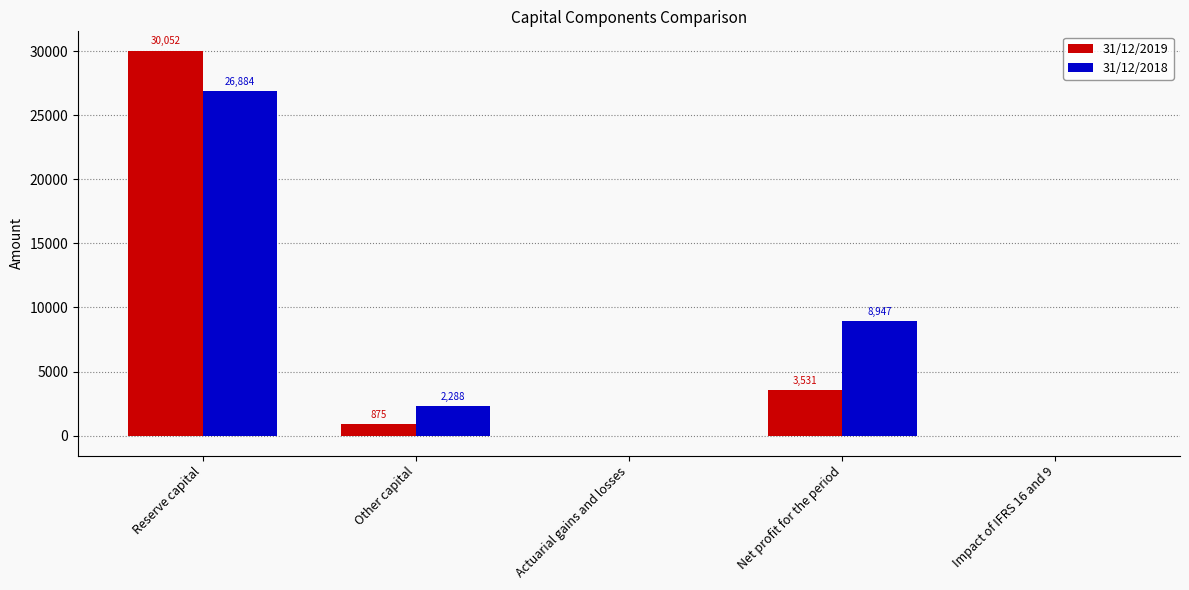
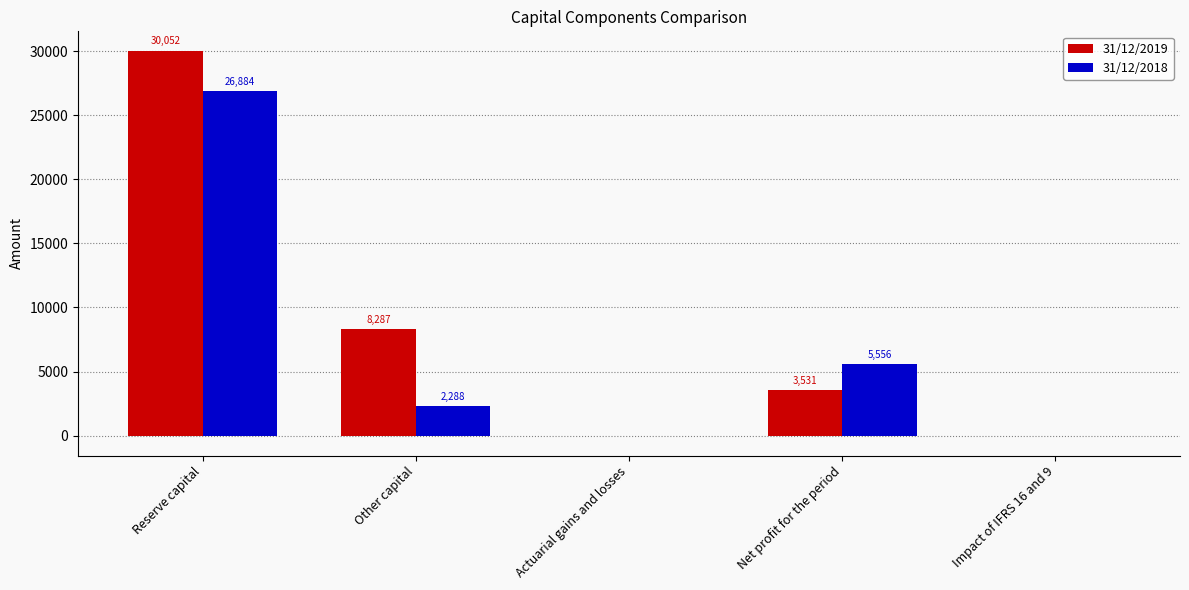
31/12/2019, Other capital: 875 -> 8,287
31/12/2018, Net profit for the period: 8,947 -> 5,556
